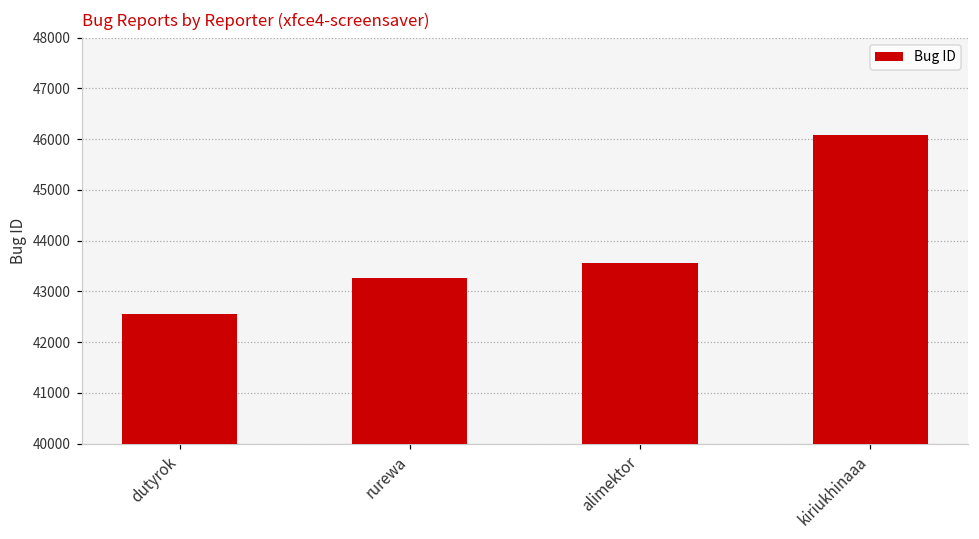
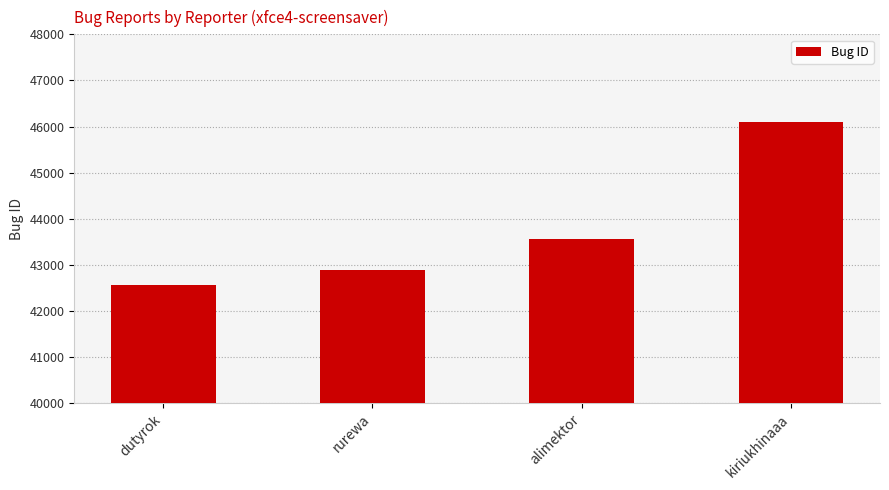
rurewa: 43300 -> 42900
